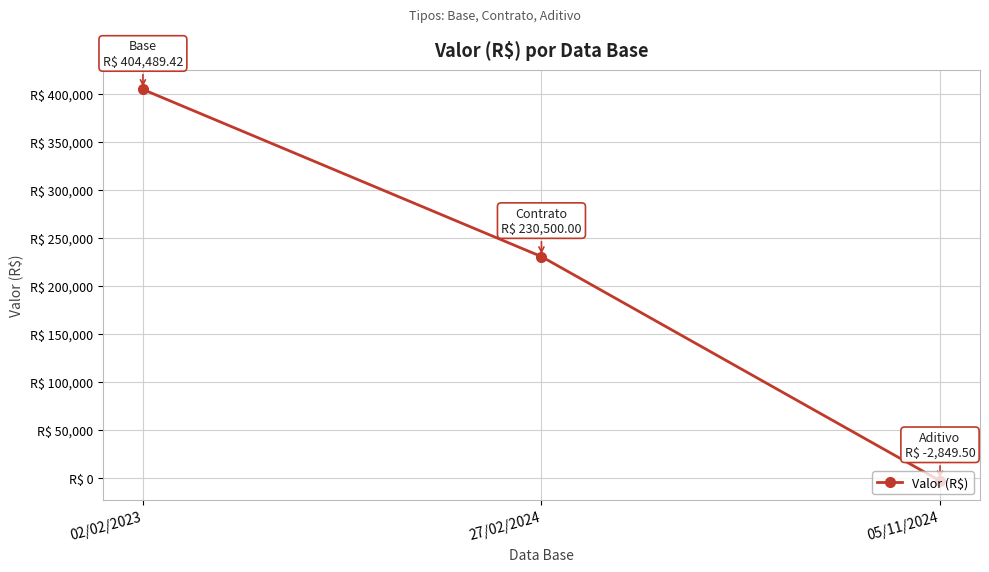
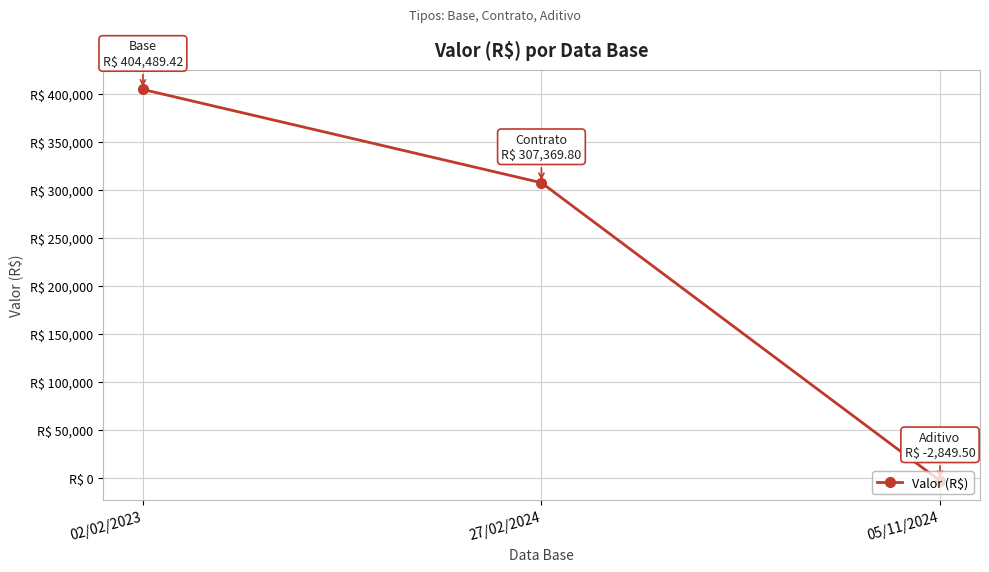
27/02/2024: 230,500.00 -> 307,369.80
